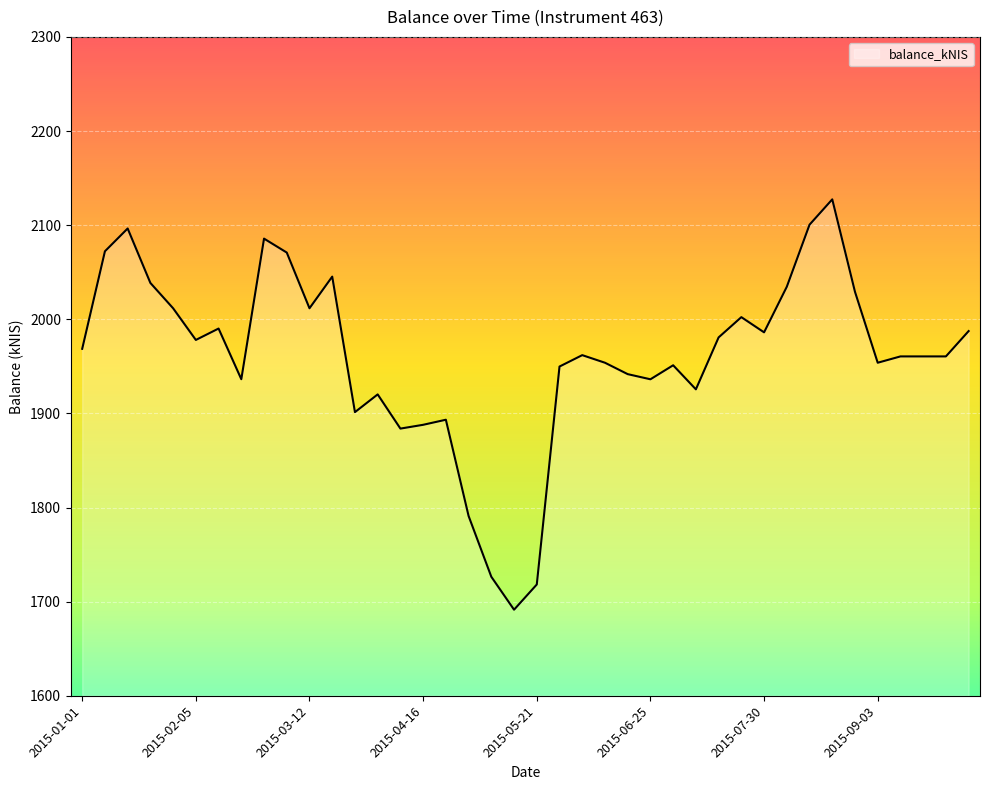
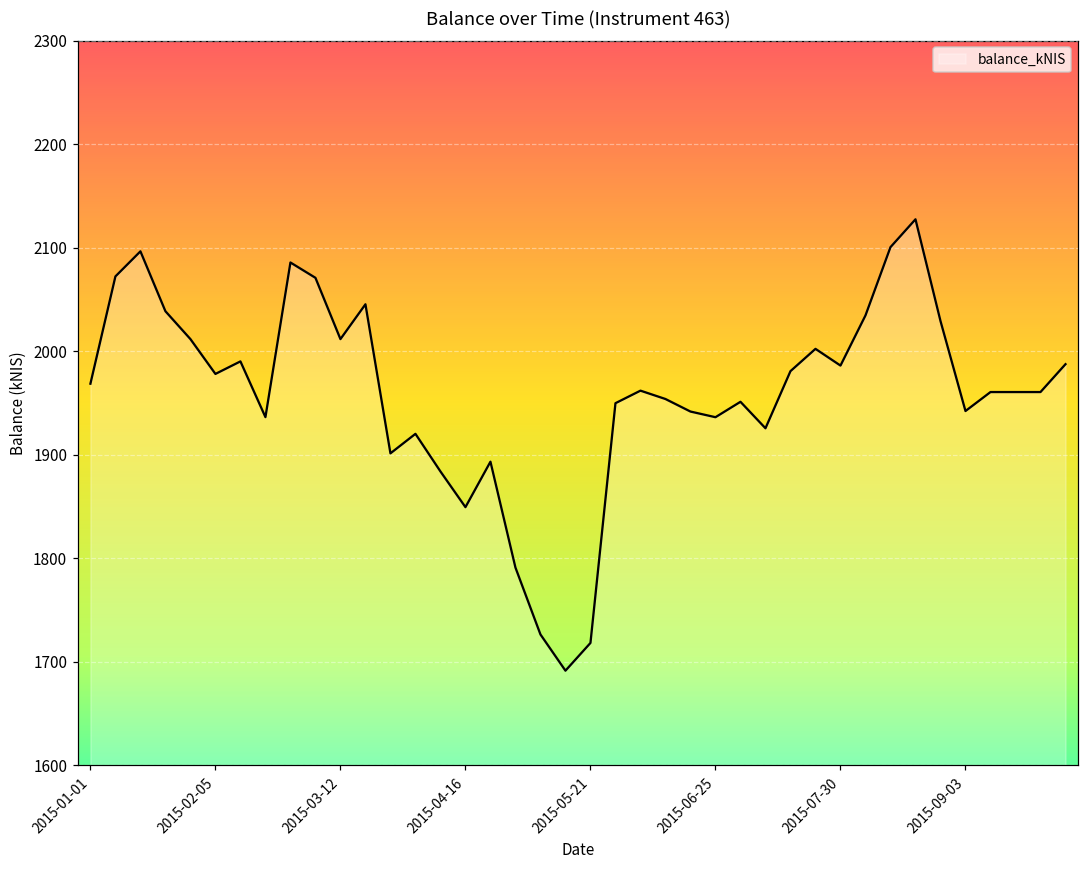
2015-04-16: 1890 -> 1850
2015-09-03: 1950 -> 1940
